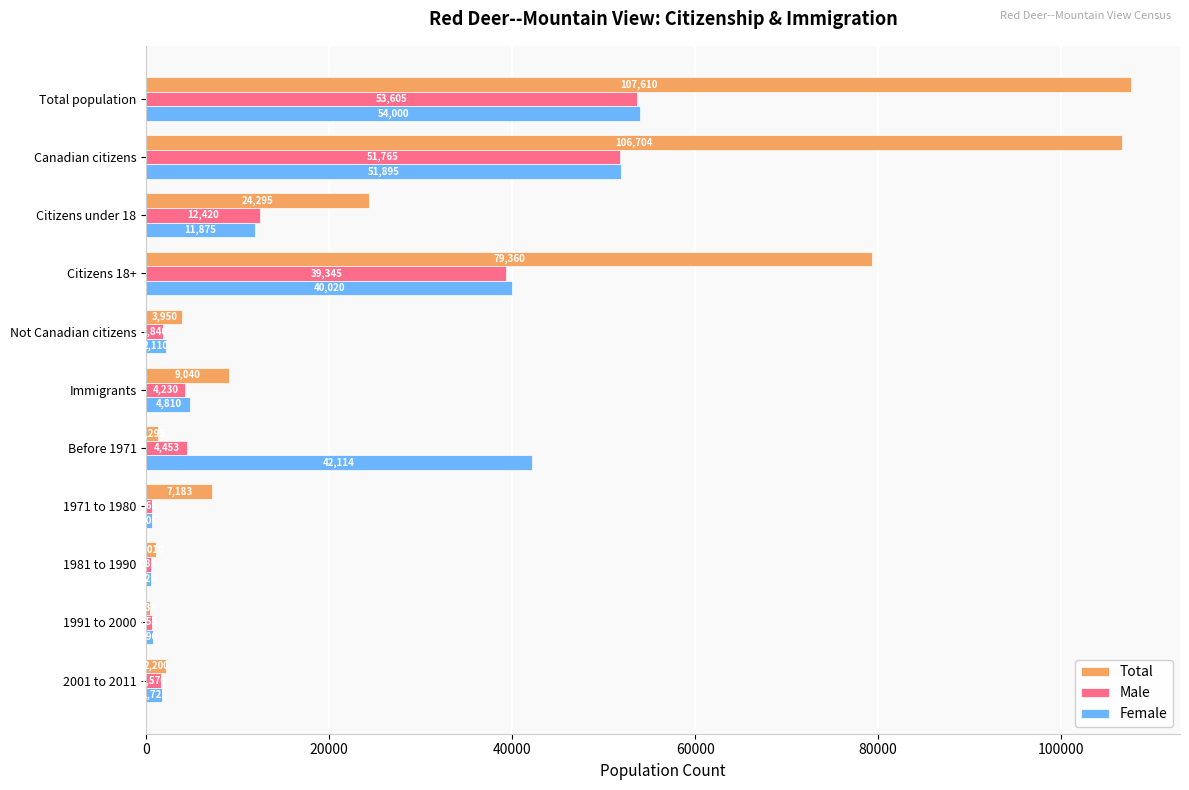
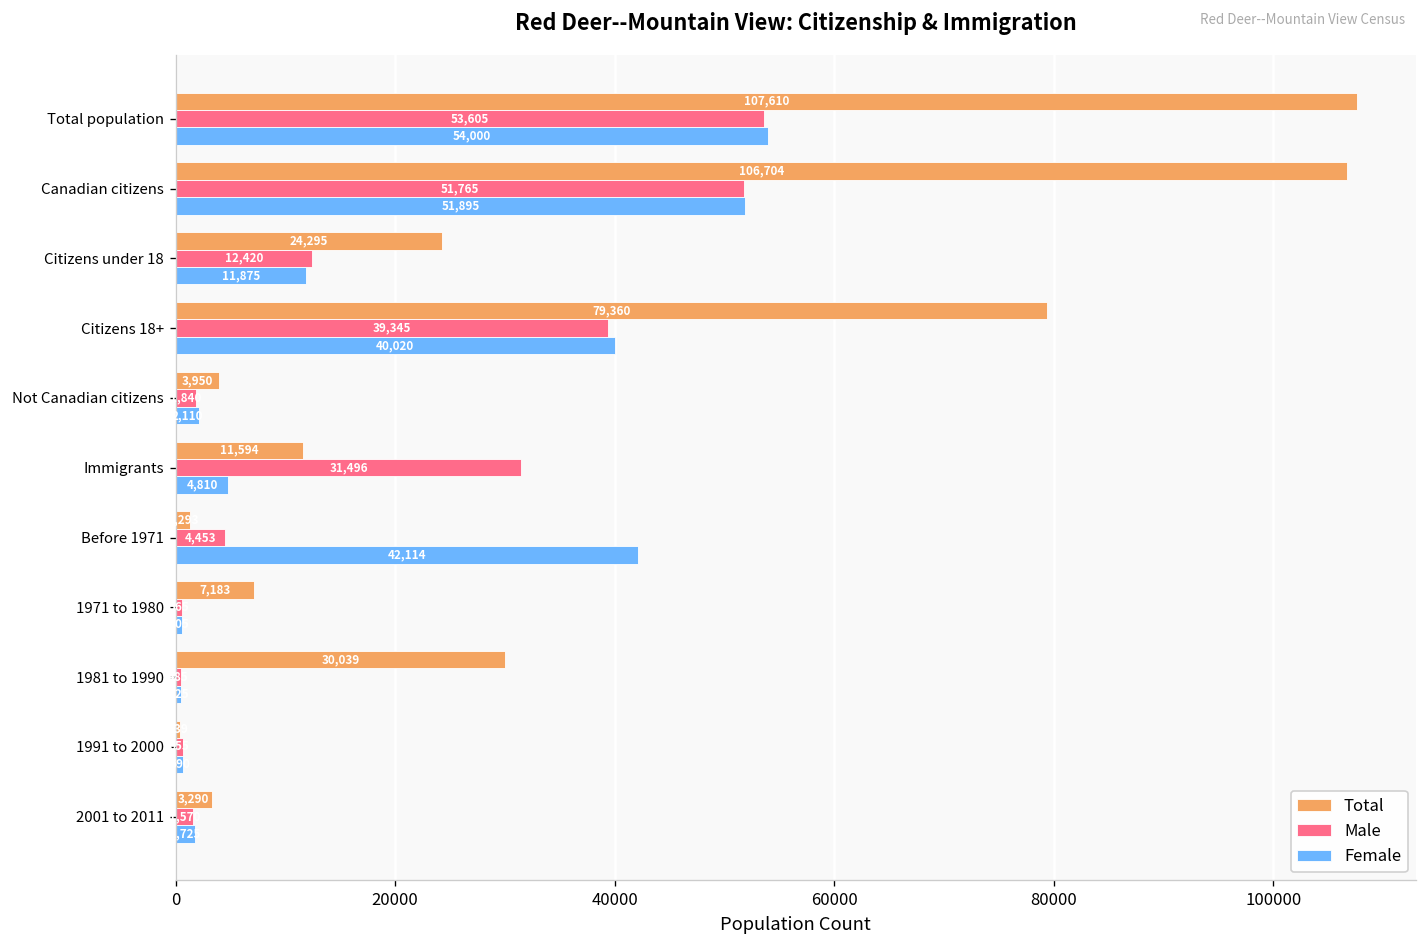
Total, Immigrants: 9,040 -> 11,594
Male, Immigrants: 4,230 -> 31,496
Total, 1981 to 1990: 1000 -> 30000
Total, 2001 to 2011: 2,200 -> 3,290
